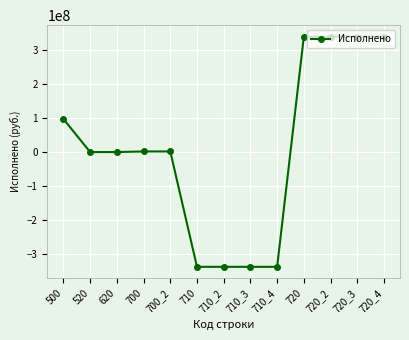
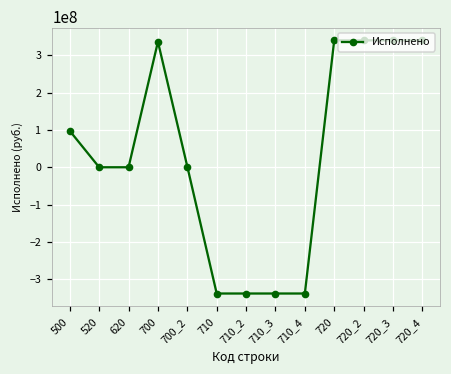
700: 0 -> 340000000
